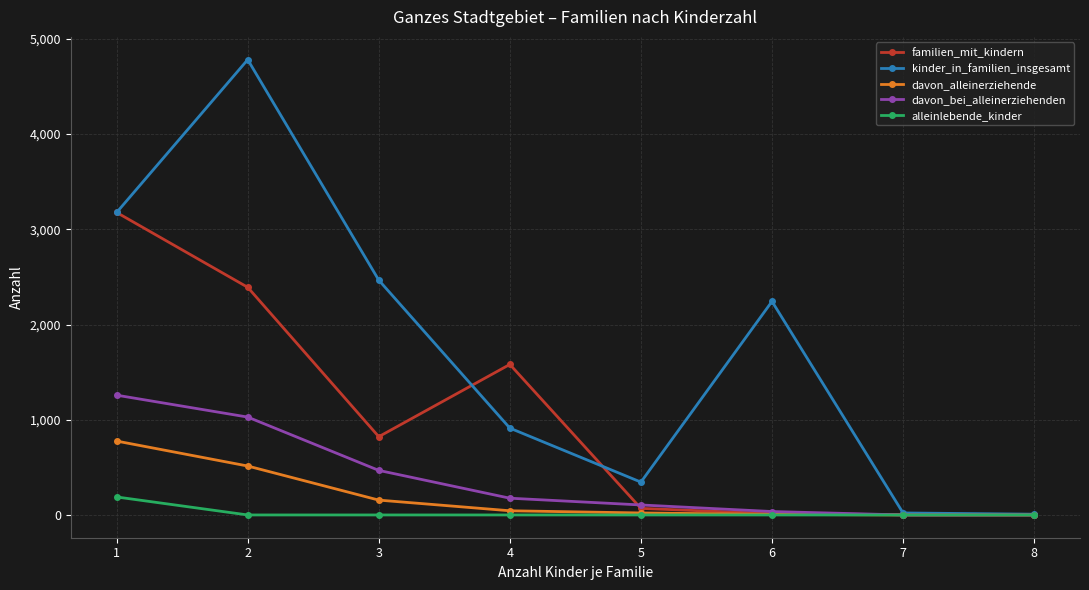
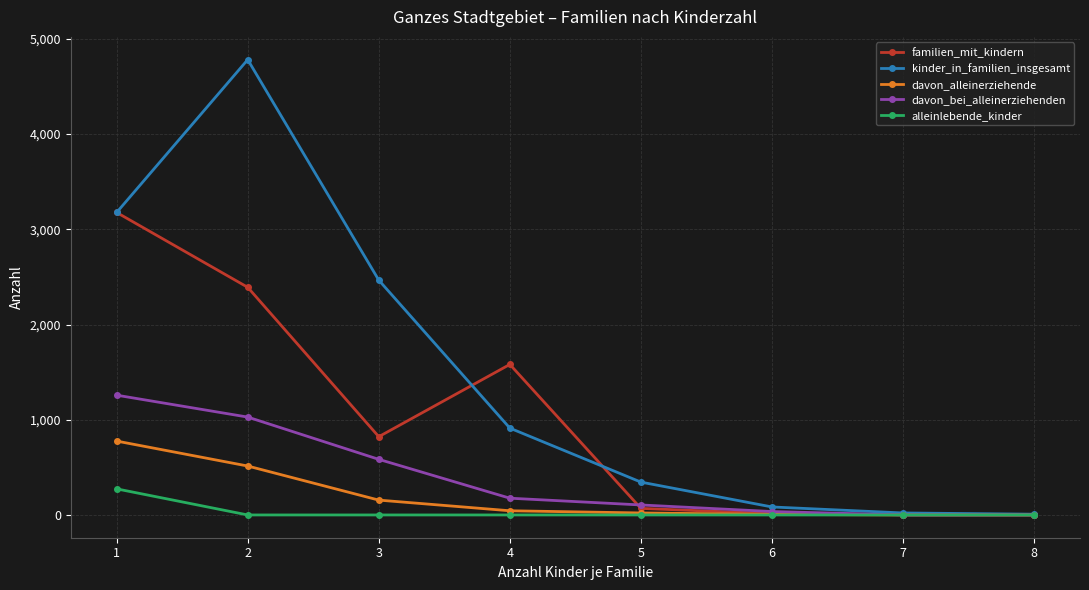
alleinlebende_kinder, 1: 200 -> 300
davon_bei_alleinerziehenden, 3: 500 -> 600
kinder_in_familien_insgesamt, 6: 2,200 -> 100
